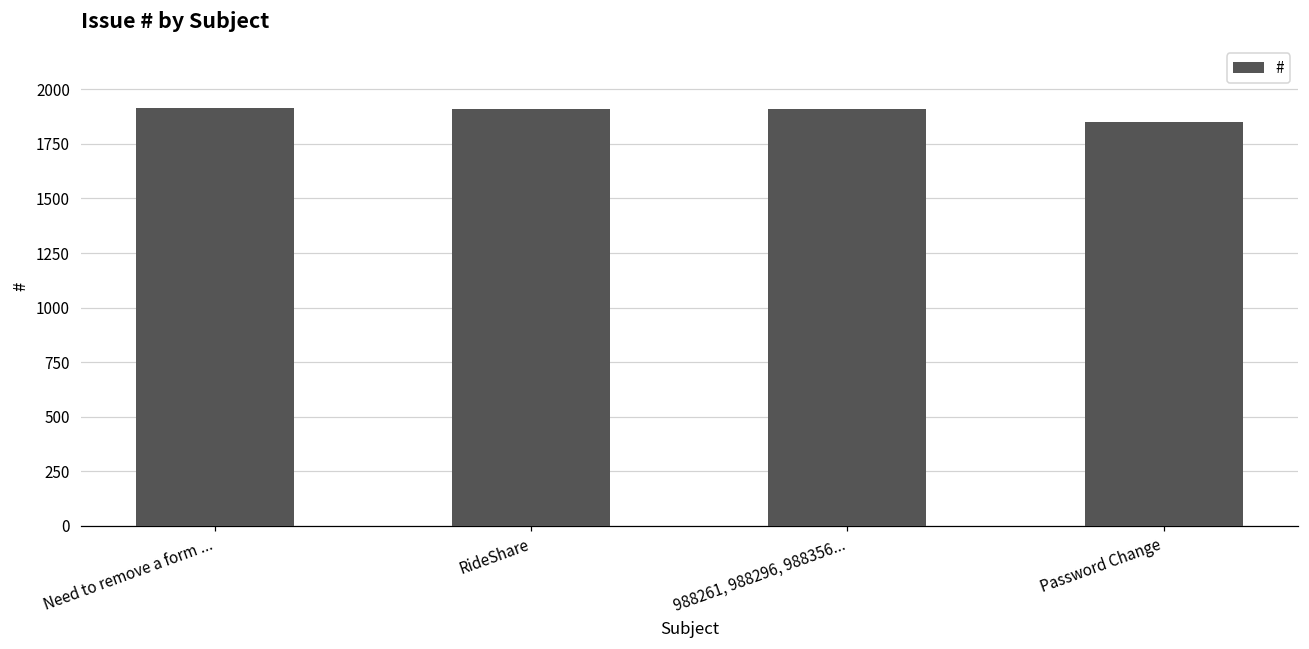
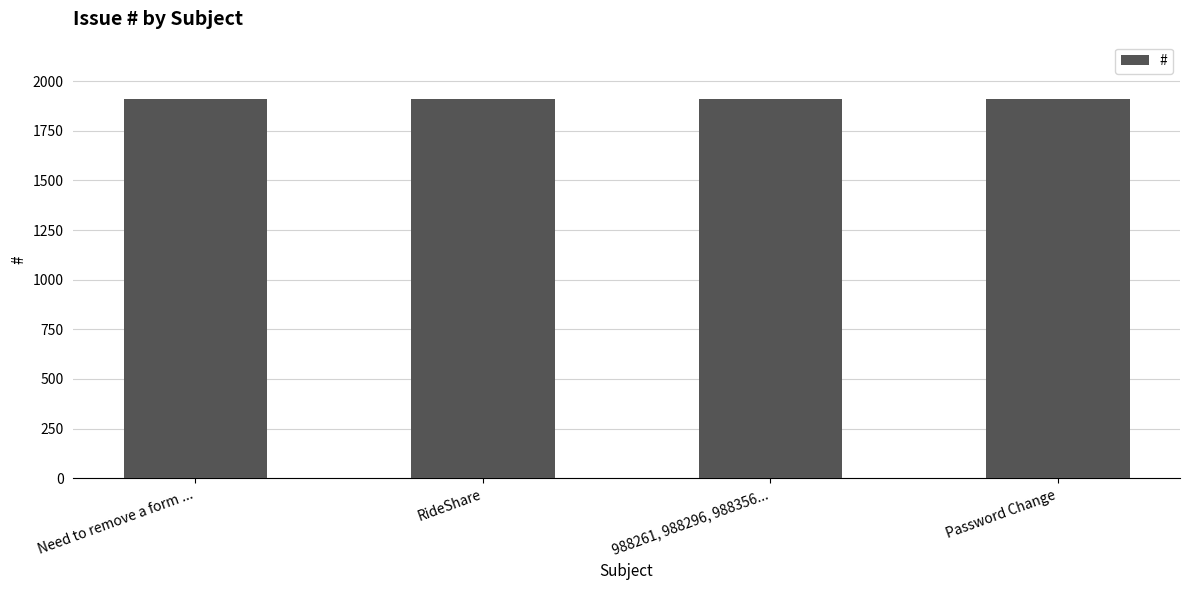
Password Change: 1850 -> 1910
